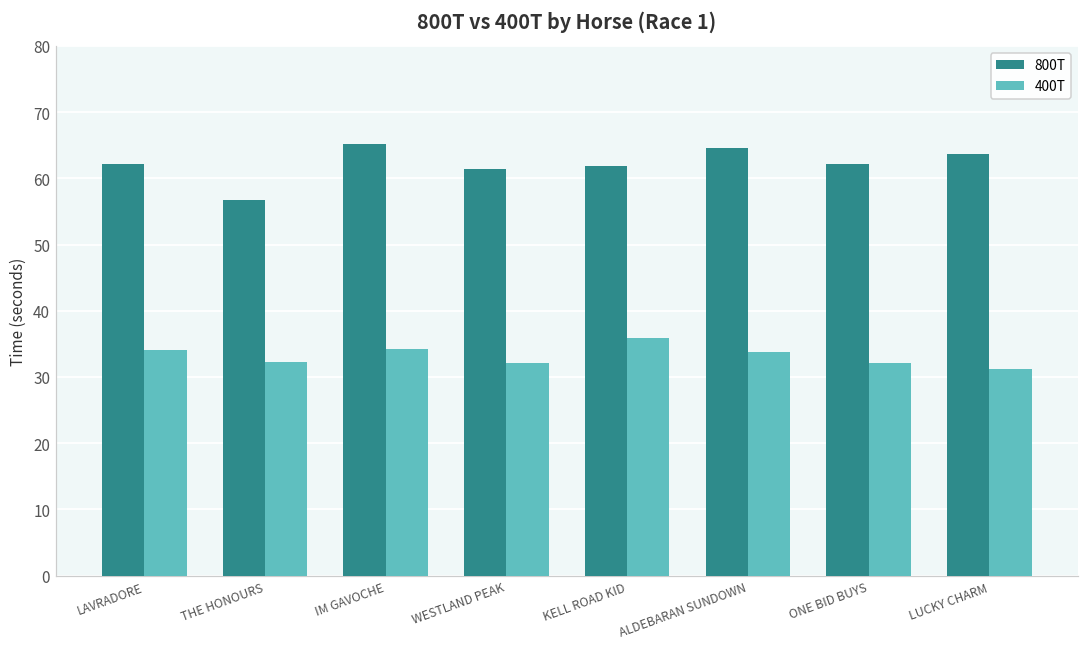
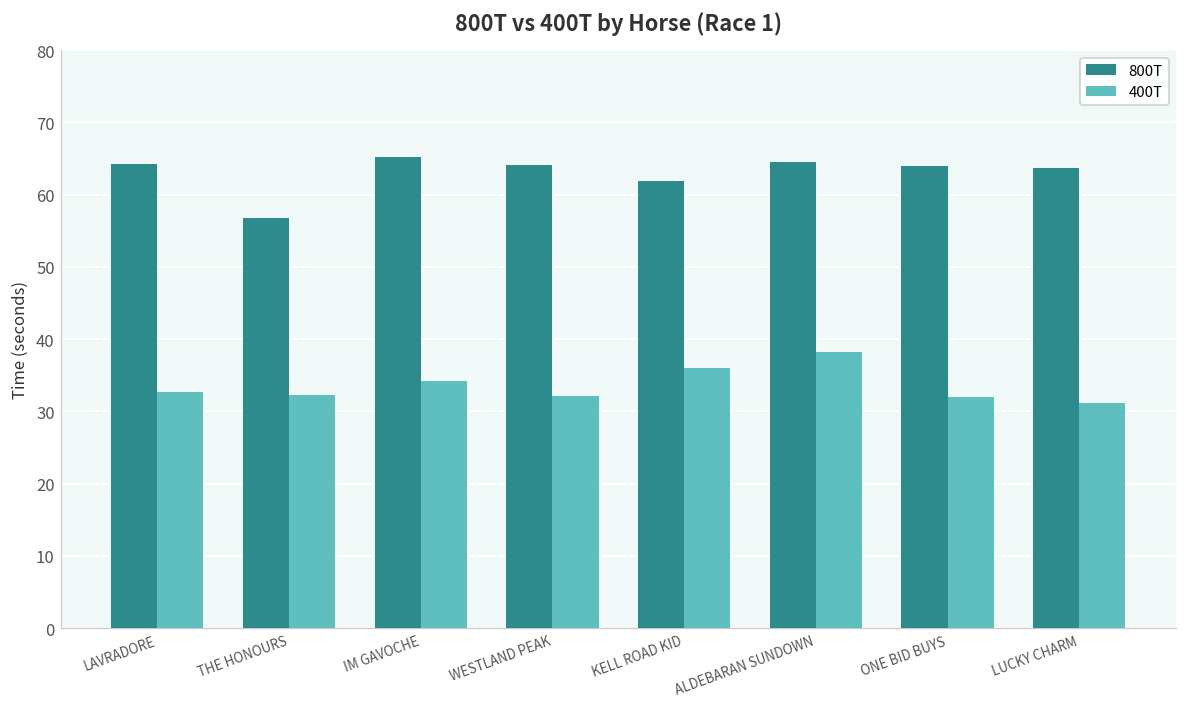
800T, LAVRADORE: 62 -> 64
400T, LAVRADORE: 34 -> 33
800T, WESTLAND PEAK: 61 -> 64
400T, ALDEBARAN SUNDOWN: 34 -> 38
800T, ONE BID BUYS: 62 -> 64
